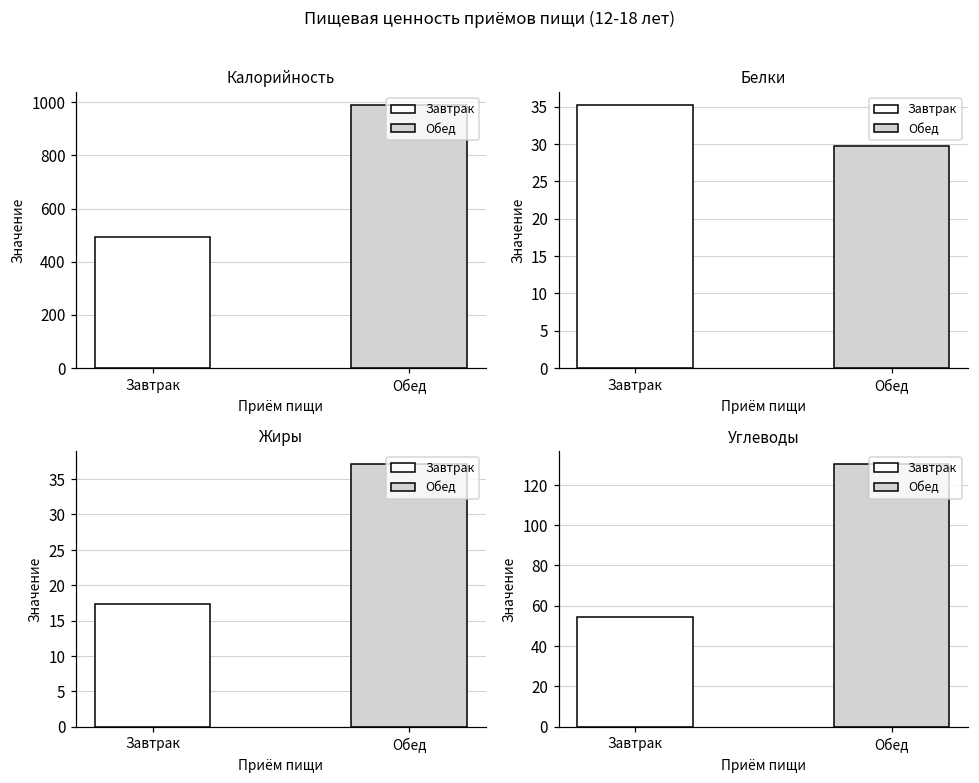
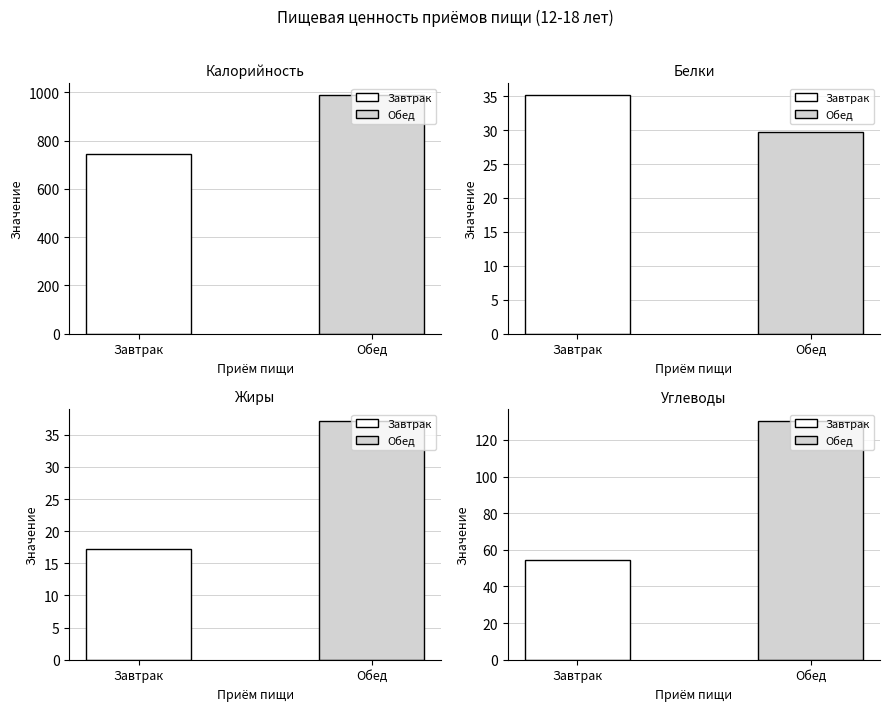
Калорийность, Завтрак: 490 -> 750
